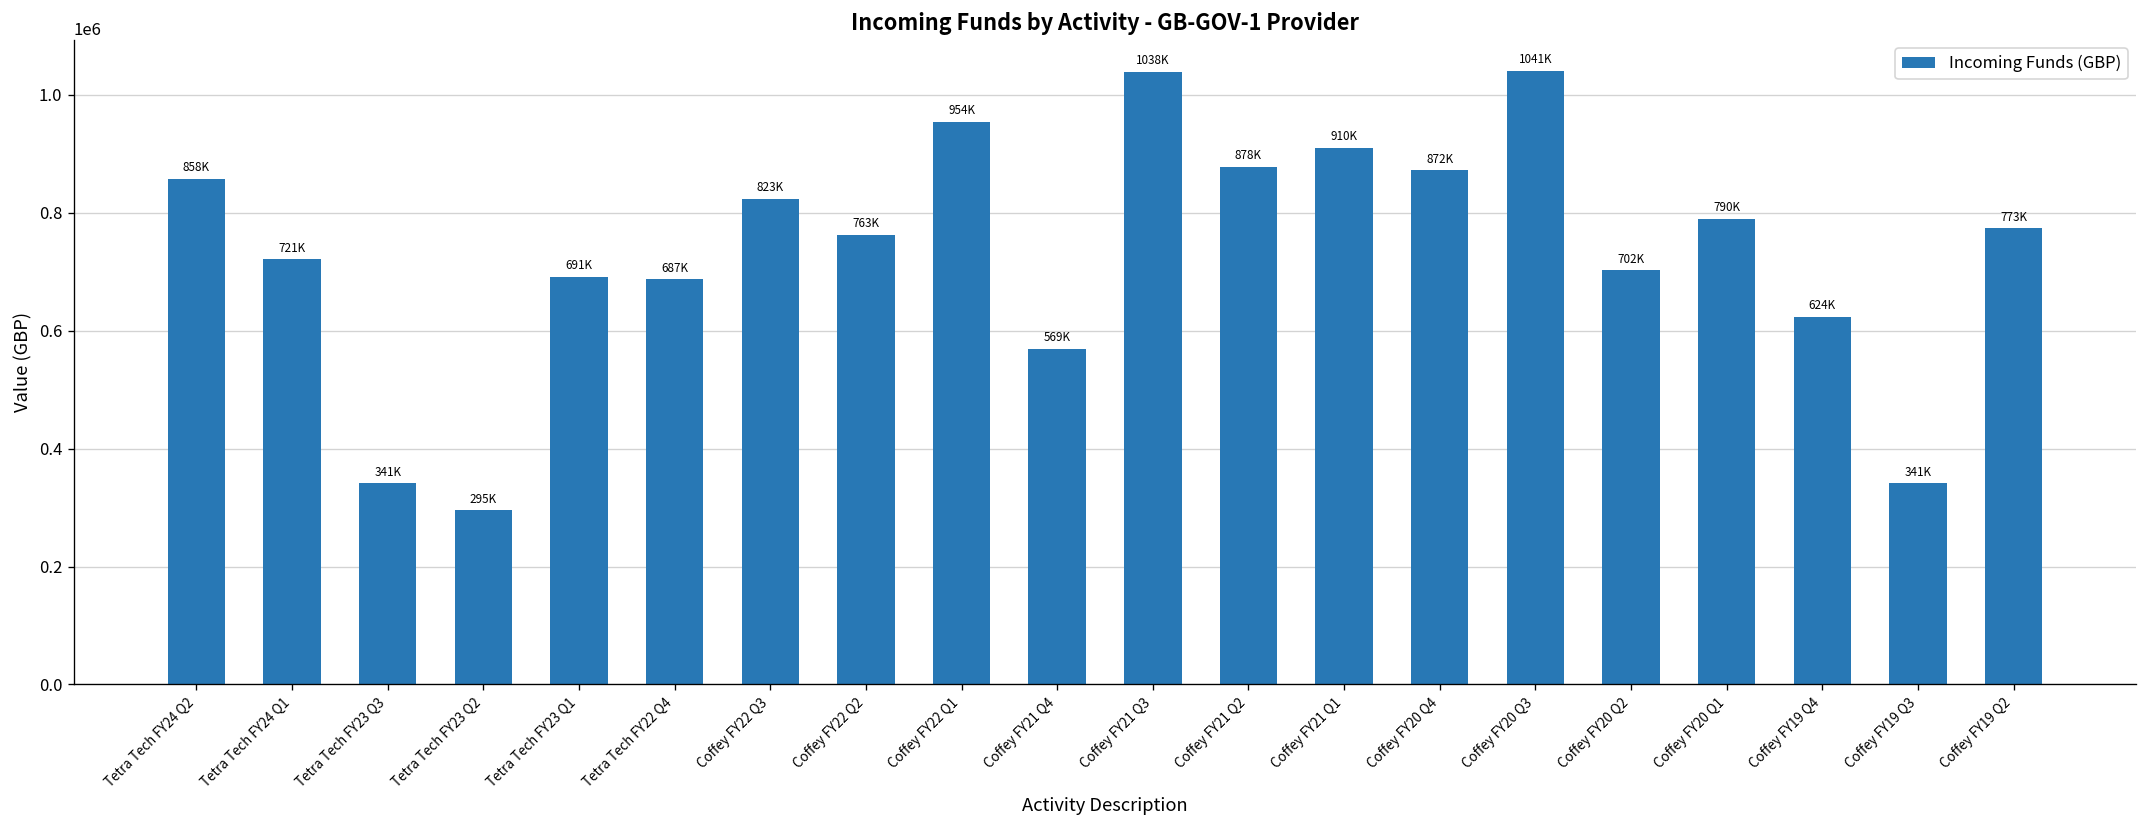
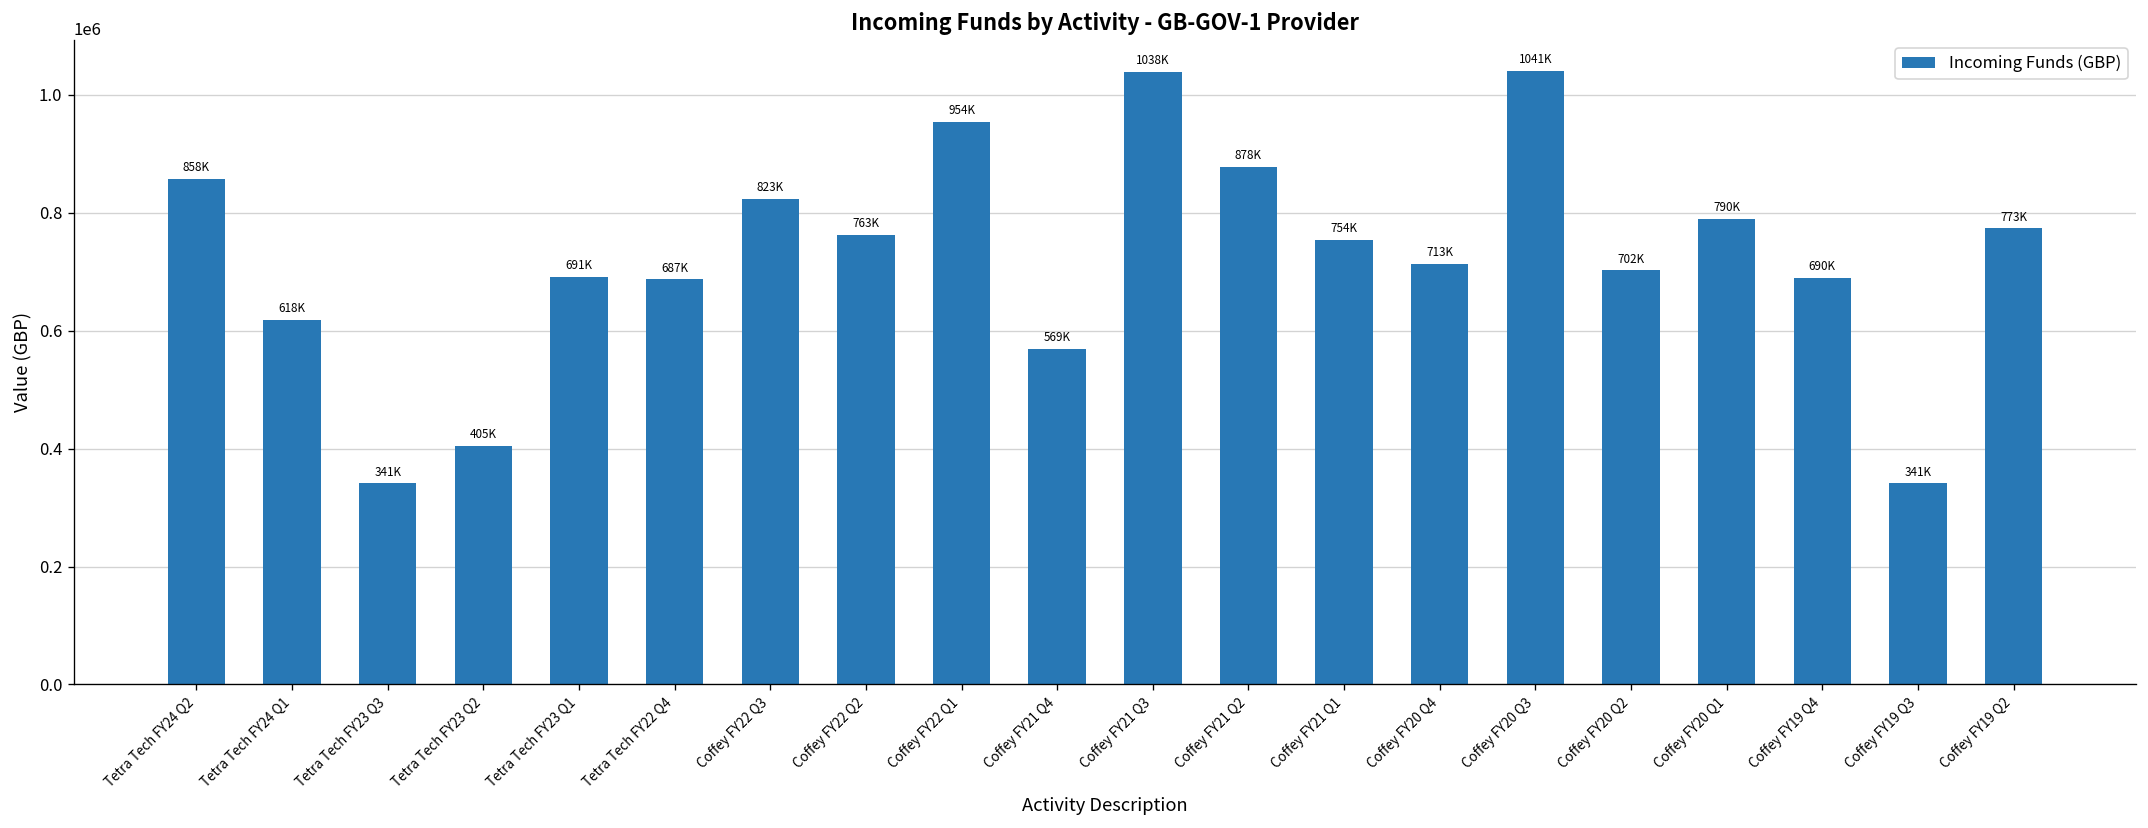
Tetra Tech FY24 Q1: 721K -> 618K
Tetra Tech FY23 Q2: 295K -> 405K
Coffey FY21 Q1: 910K -> 754K
Coffey FY20 Q4: 872K -> 713K
Coffey FY19 Q4: 624K -> 690K
